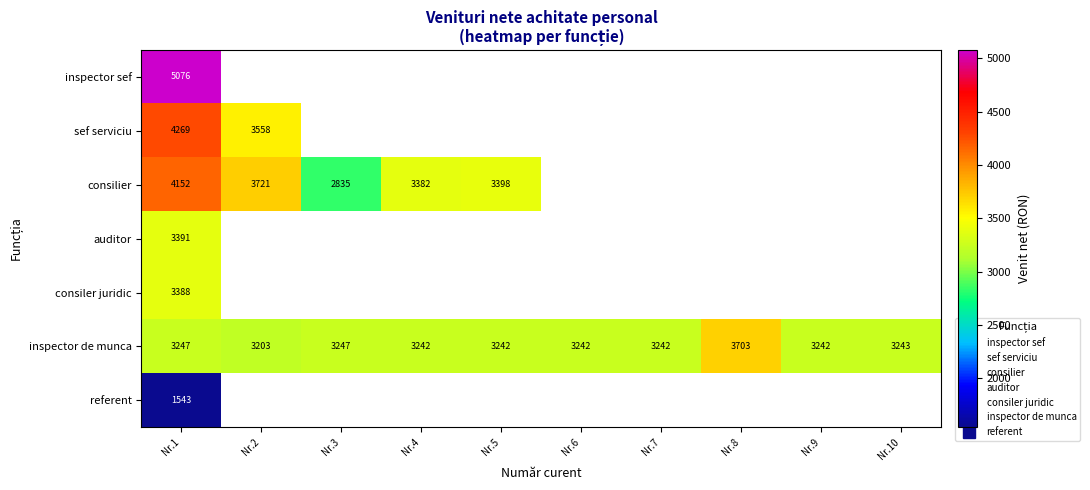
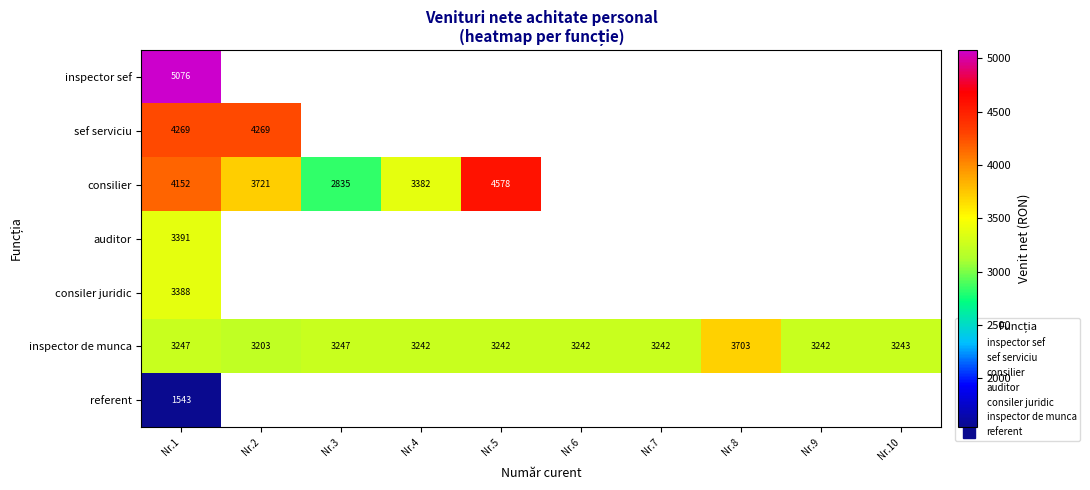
sef serviciu, Nr.2: 3558 -> 4269
consilier, Nr.5: 3398 -> 4578
